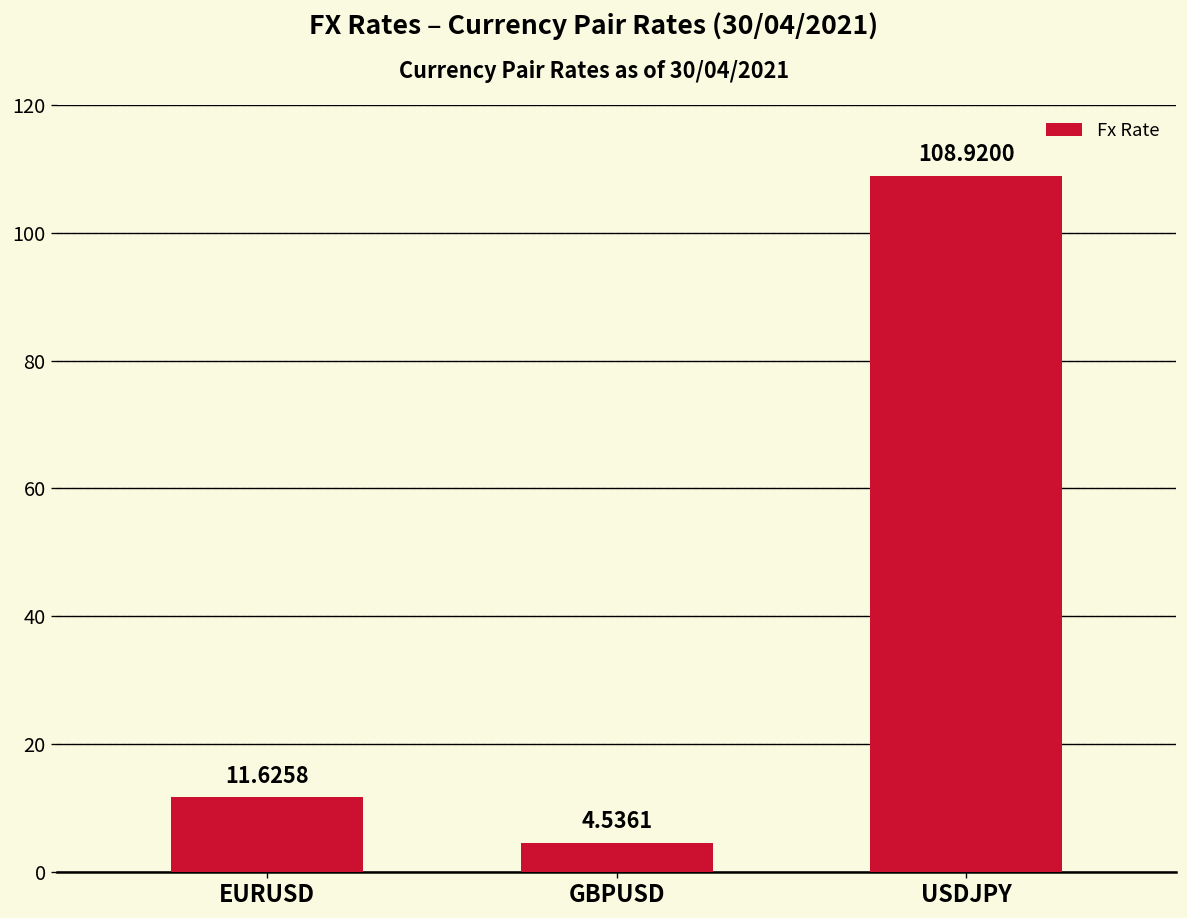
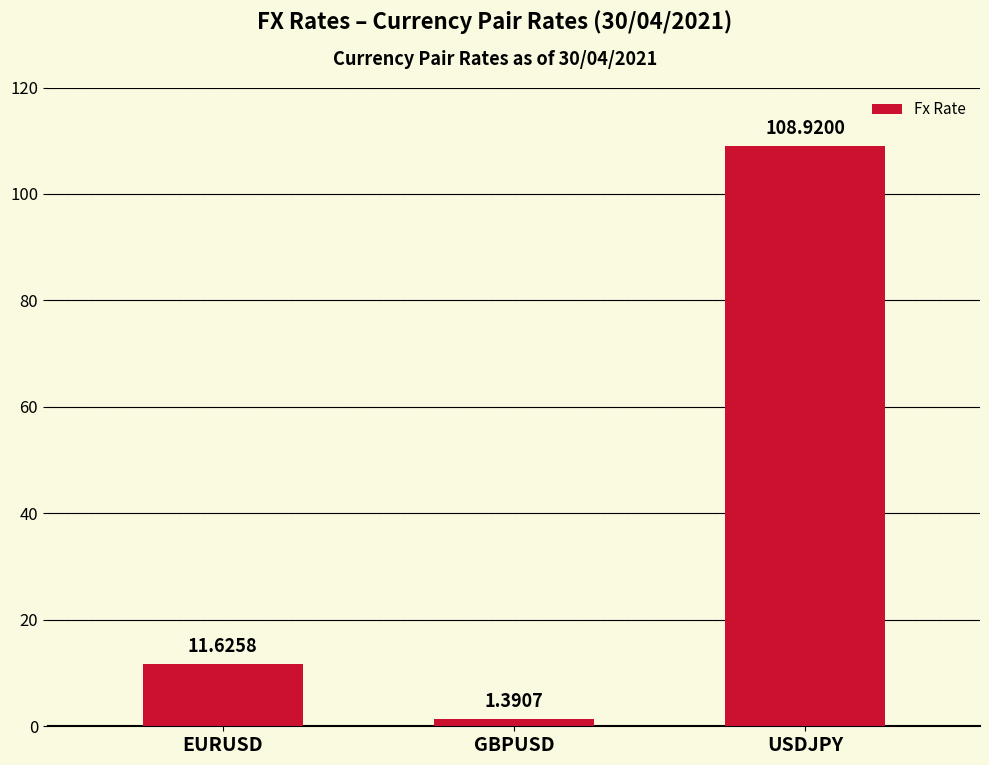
GBPUSD: 4.5361 -> 1.3907
